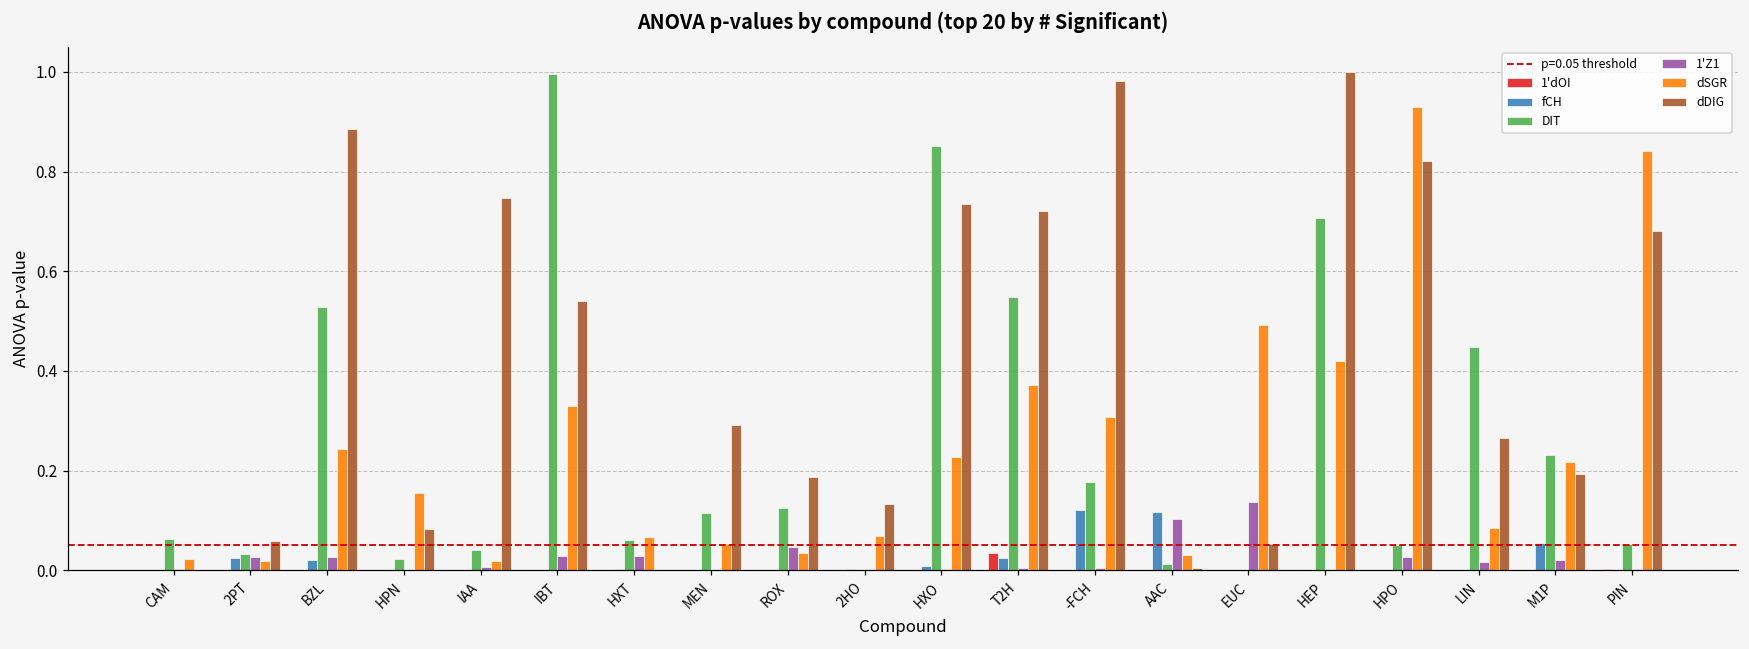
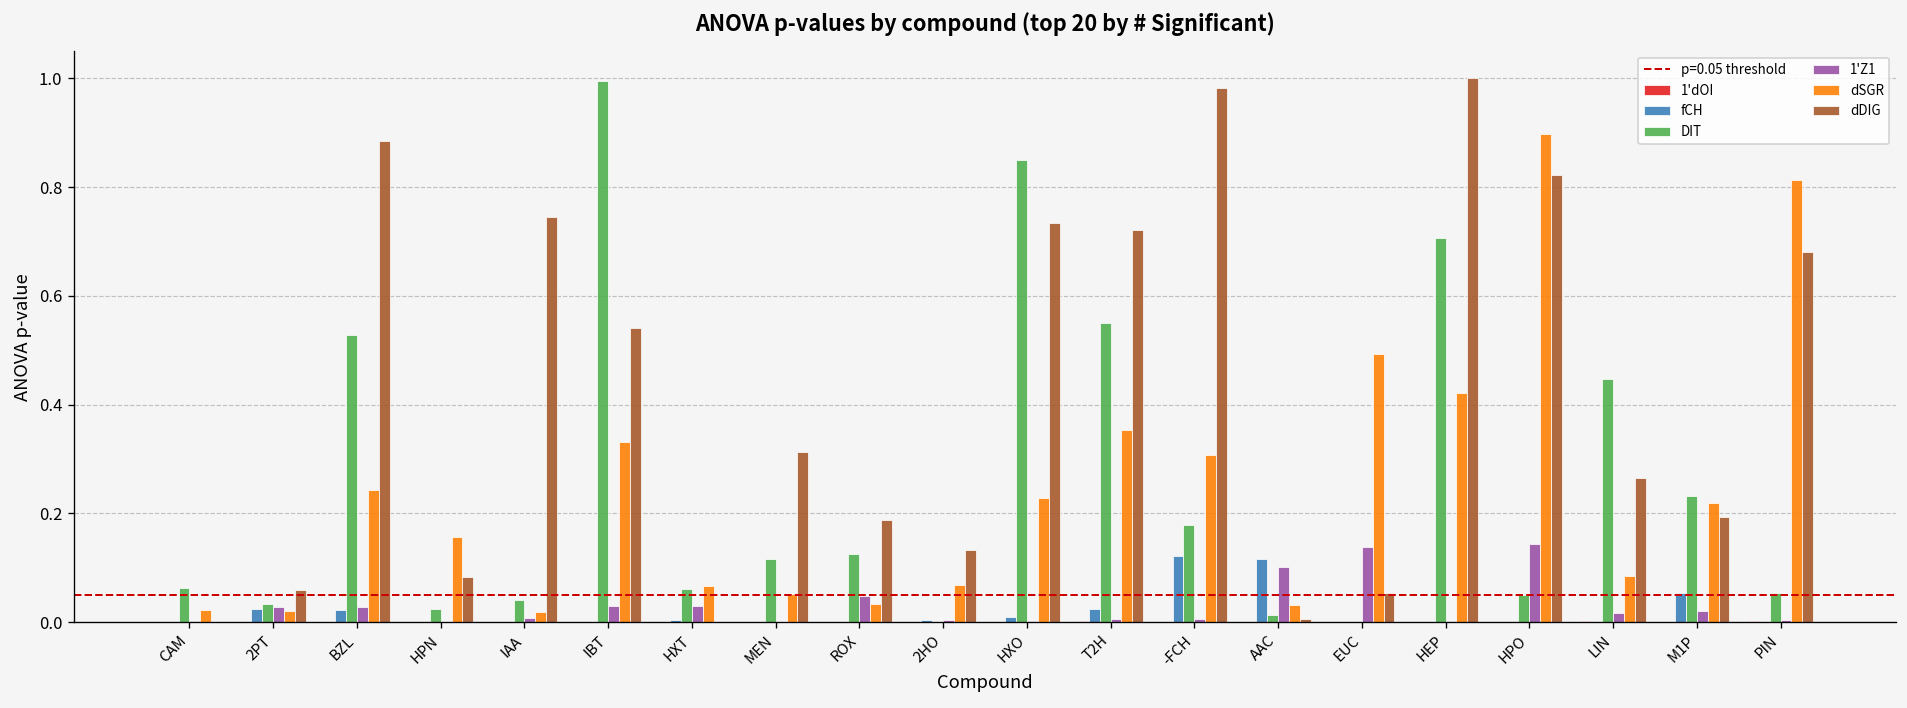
dDIG, MEN: 0.29 -> 0.31
1'dOI, T2H: 0.04 -> 0.00
dSGR, T2H: 0.37 -> 0.35
1'Z1, HPO: 0.03 -> 0.14
dSGR, HPO: 0.93 -> 0.90
dSGR, PIN: 0.84 -> 0.81
